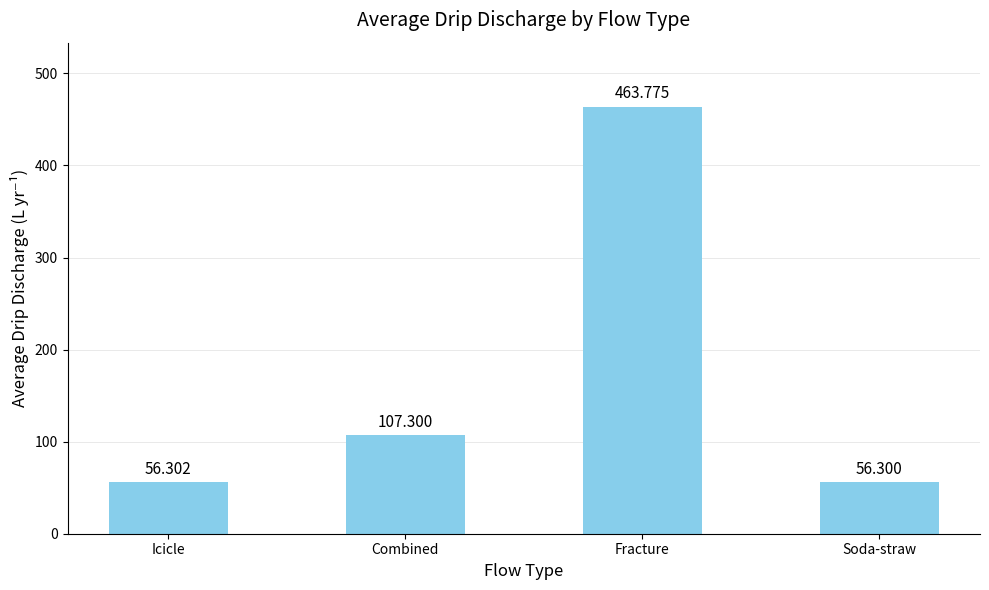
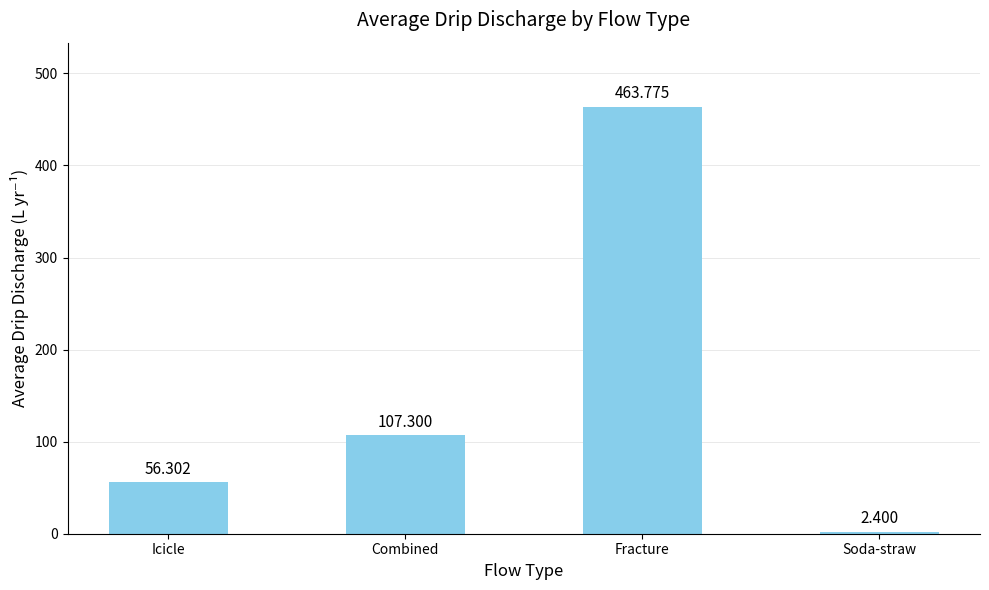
Soda-straw: 56.300 -> 2.400
